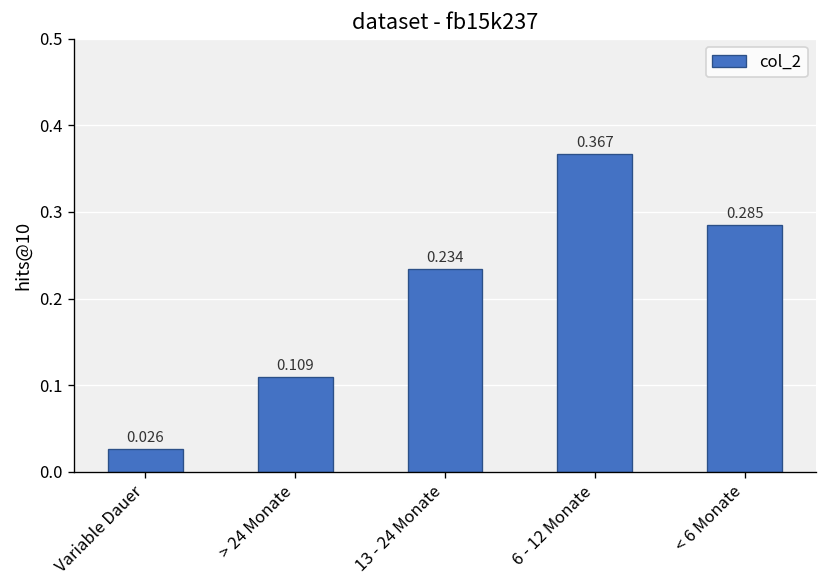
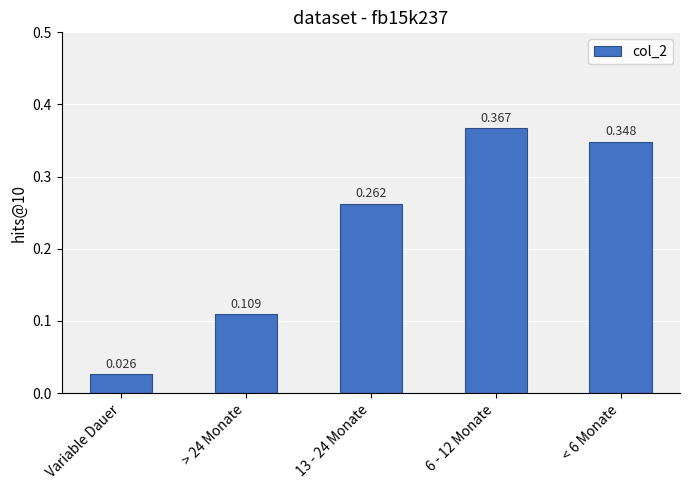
13 - 24 Monate: 0.234 -> 0.262
< 6 Monate: 0.285 -> 0.348
